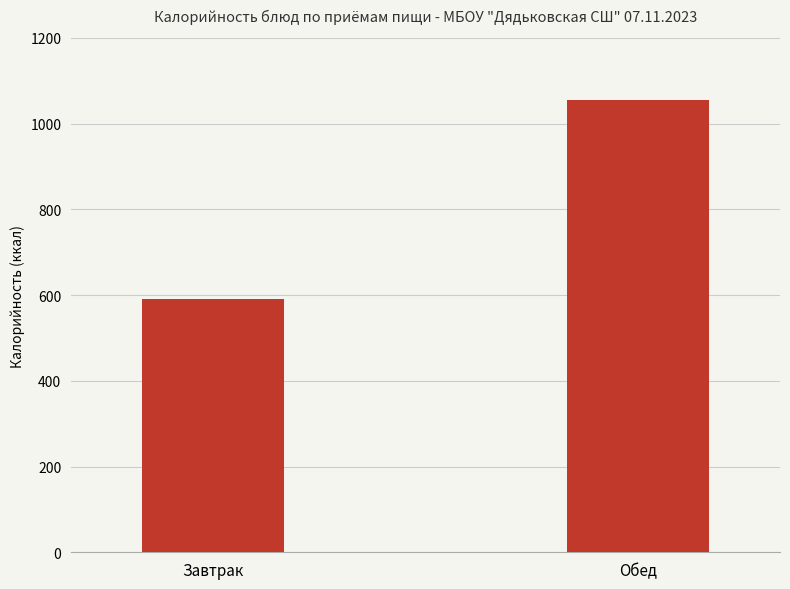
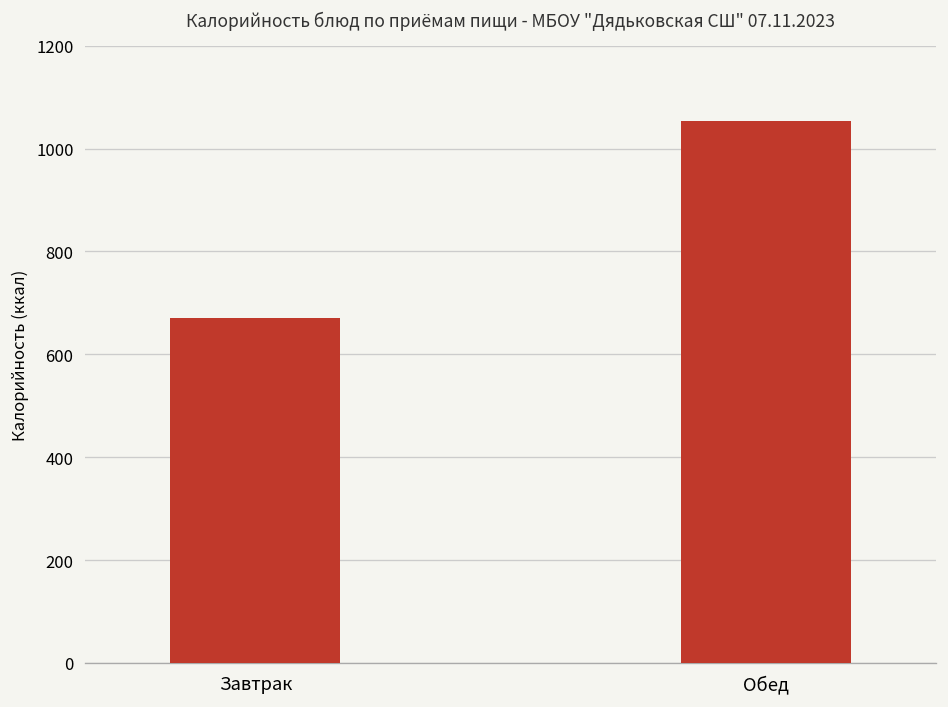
Завтрак: 590 -> 670
